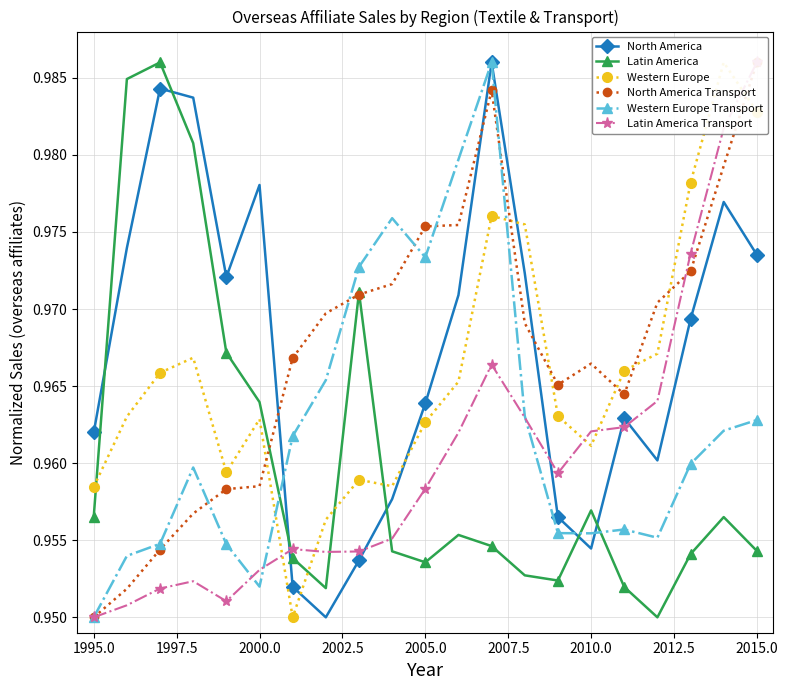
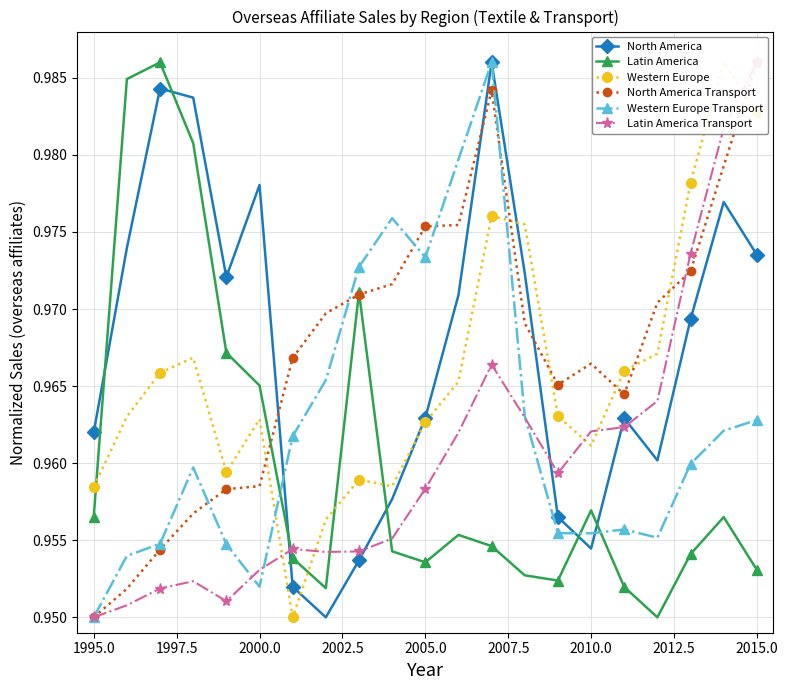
Latin America, 2000.0: 0.9640 -> 0.9650
North America, 2005.0: 0.9639 -> 0.9629
Latin America, 2015.0: 0.9543 -> 0.9531
